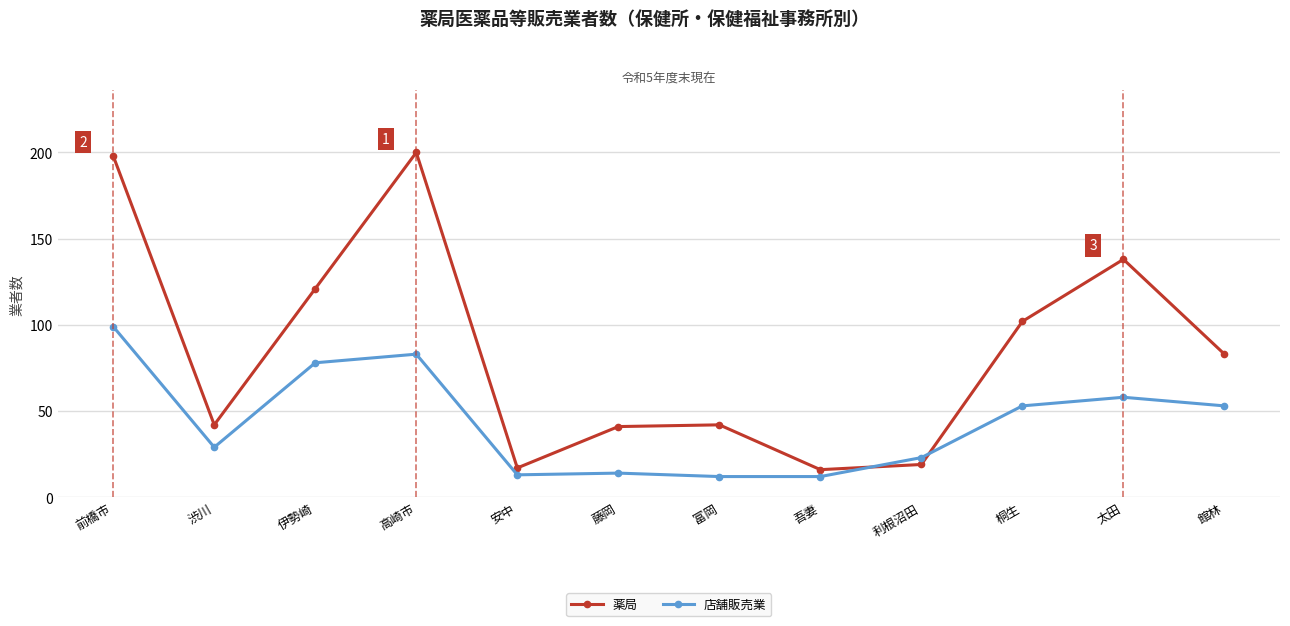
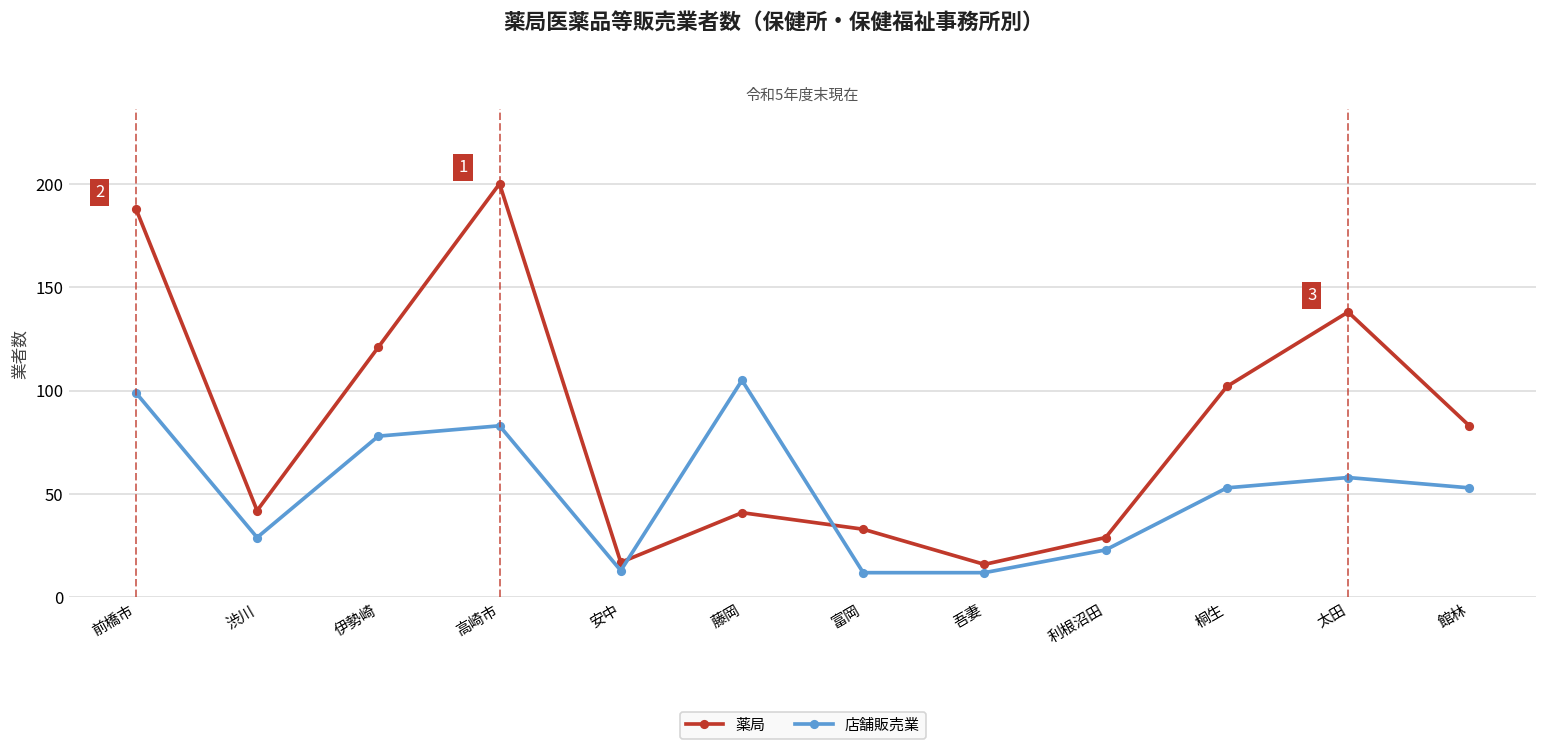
薬局, 前橋市: 198 -> 188
店舗販売業, 藤岡: 14 -> 105
薬局, 富岡: 42 -> 33
薬局, 利根沼田: 19 -> 29
